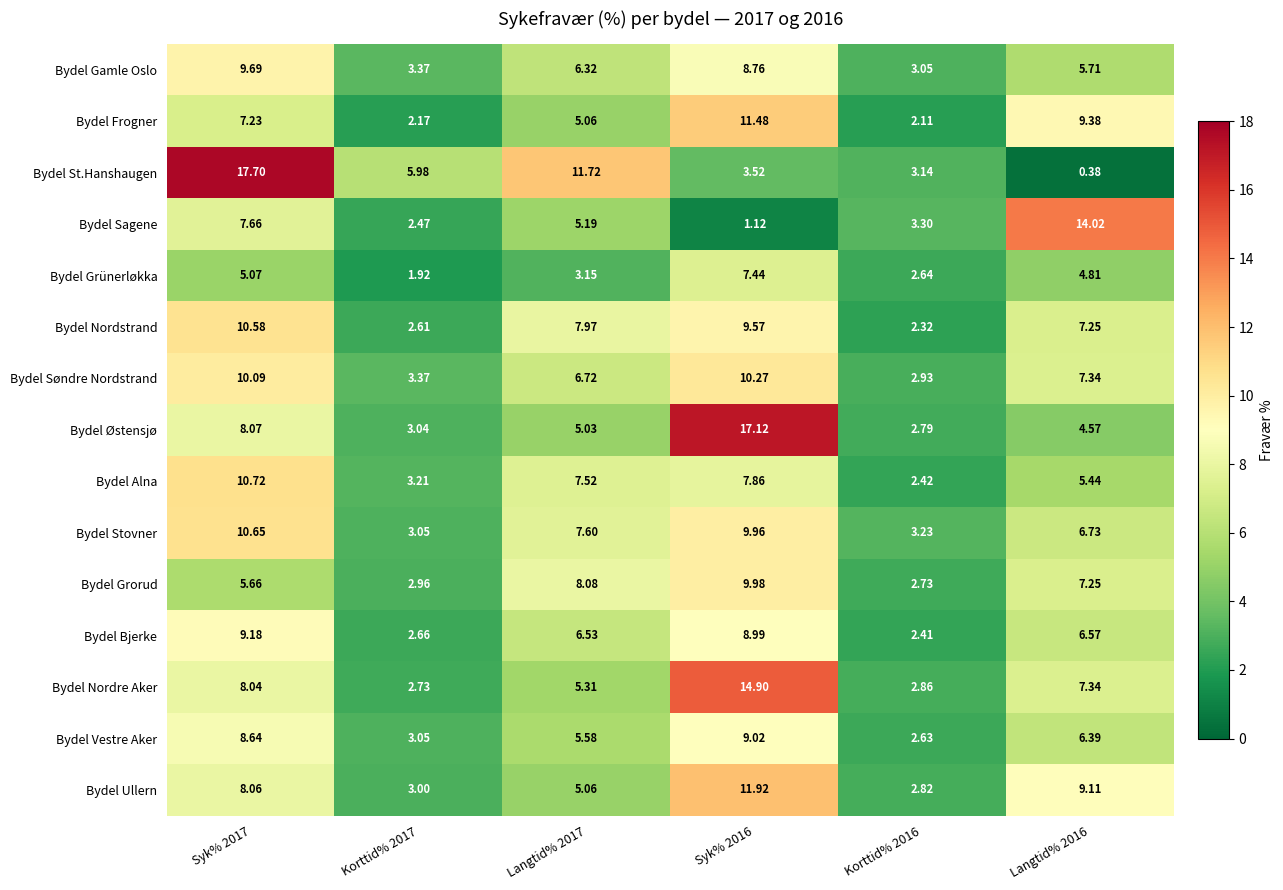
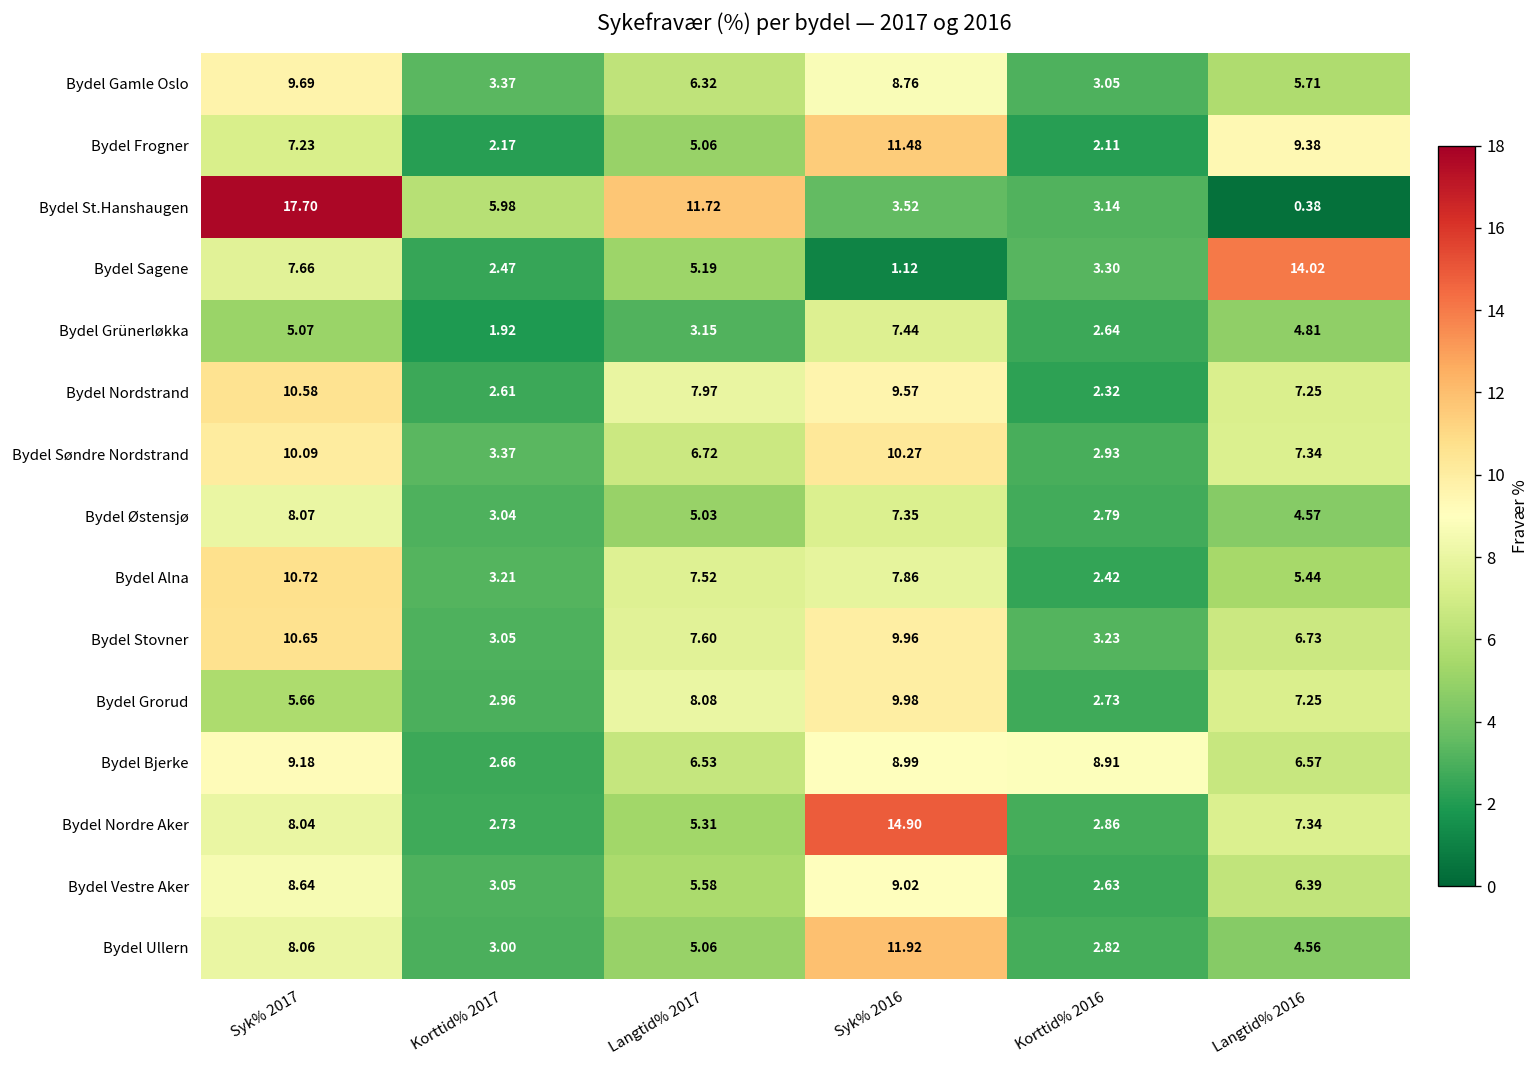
Bydel Østensjø, Syk% 2016: 17.12 -> 7.35
Bydel Bjerke, Korttid% 2016: 2.41 -> 8.91
Bydel Ullern, Langtid% 2016: 9.11 -> 4.56
